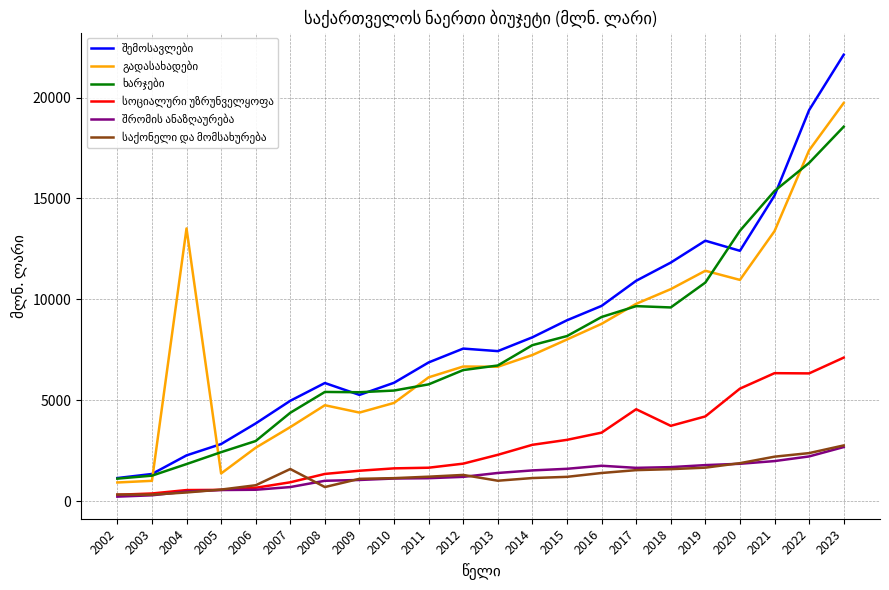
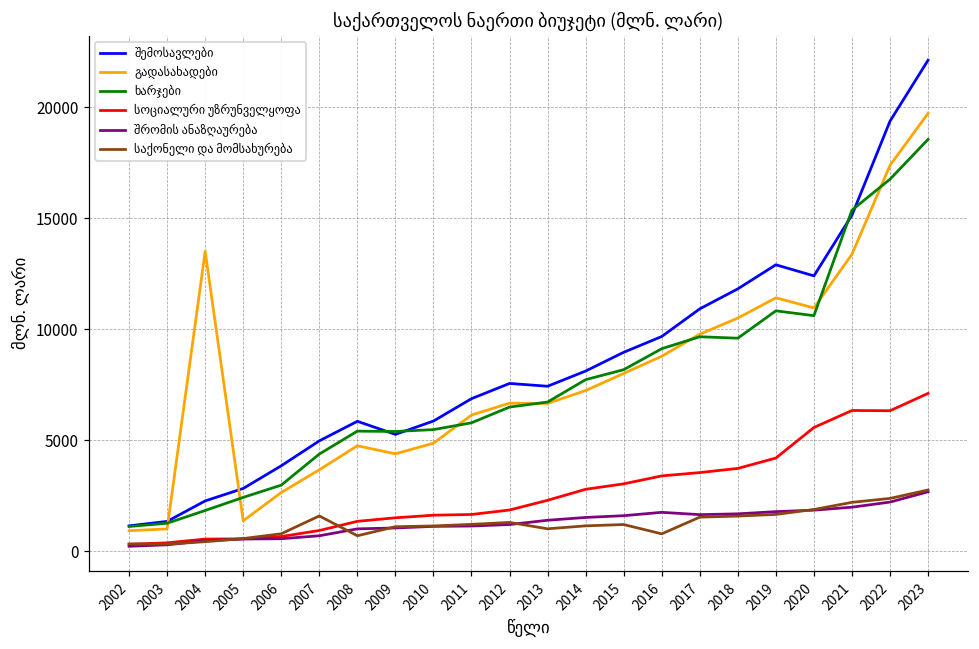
საქონელი და მომსახურება, 2016: 1400 -> 800
სოციალური უზრუნველყოფა, 2017: 4600 -> 3500
ხარჯები, 2020: 13400 -> 10600
